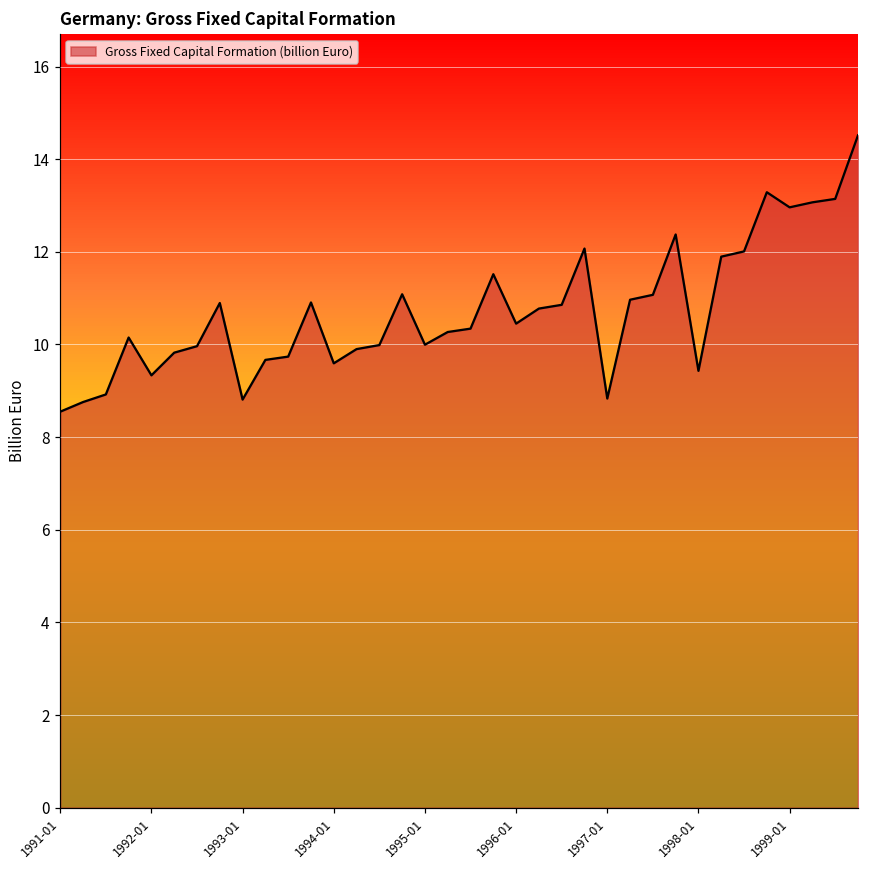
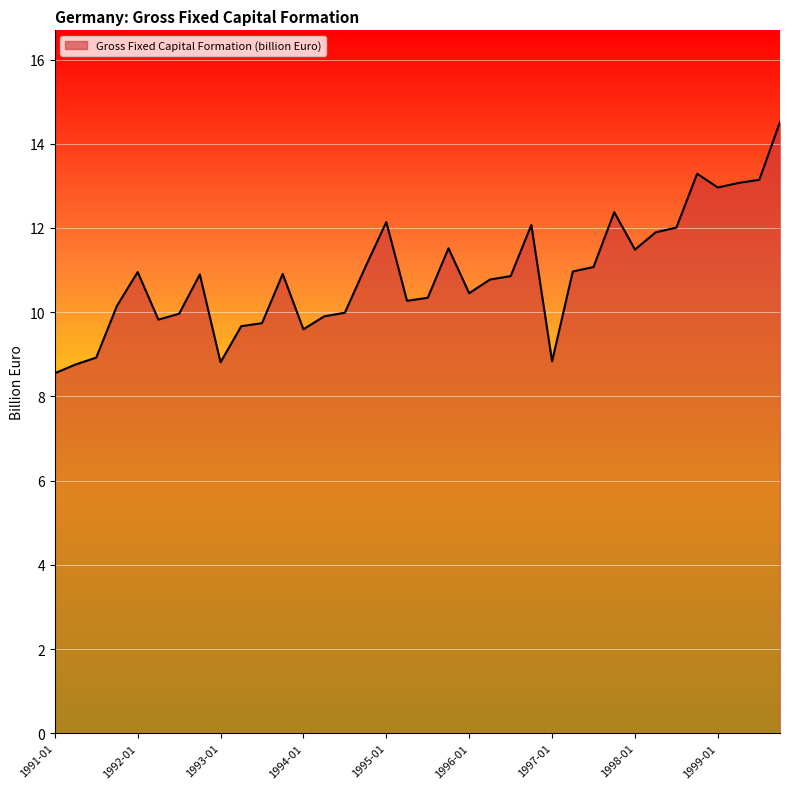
Gross Fixed Capital Formation (billion Euro), 1992-01: 9.3 -> 11.0
Gross Fixed Capital Formation (billion Euro), 1995-01: 10.0 -> 12.1
Gross Fixed Capital Formation (billion Euro), 1998-01: 9.4 -> 11.5
